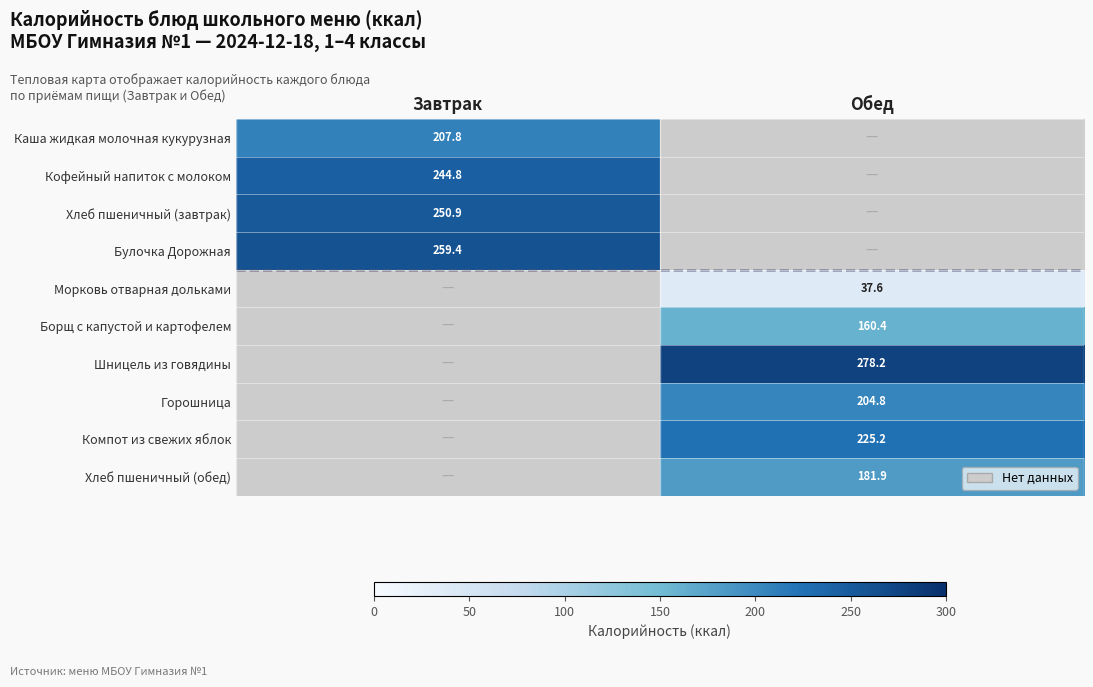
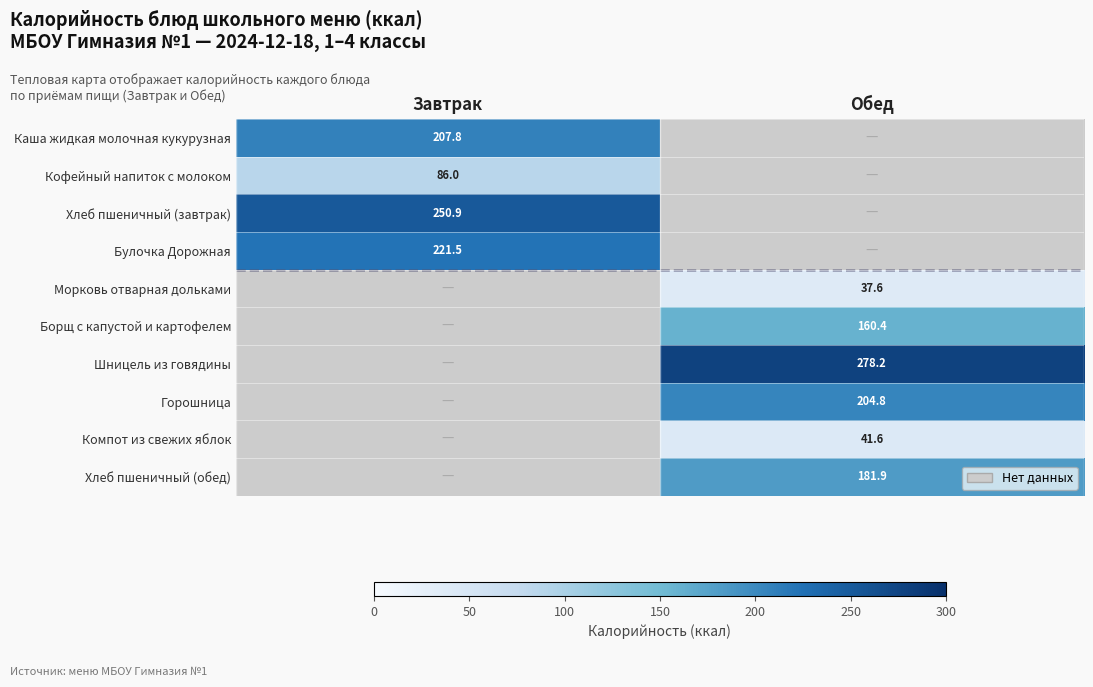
Кофейный напиток с молоком, Завтрак: 244.8 -> 86.0
Булочка Дорожная, Завтрак: 259.4 -> 221.5
Компот из свежих яблок, Обед: 225.2 -> 41.6
